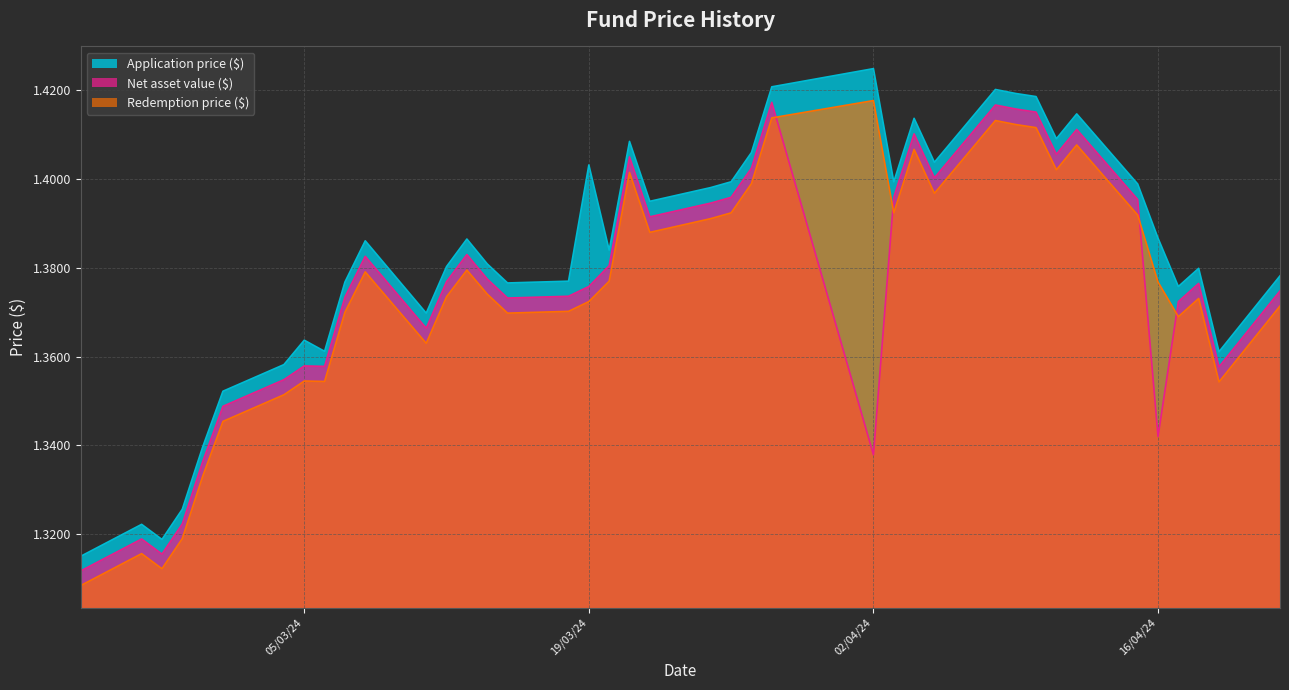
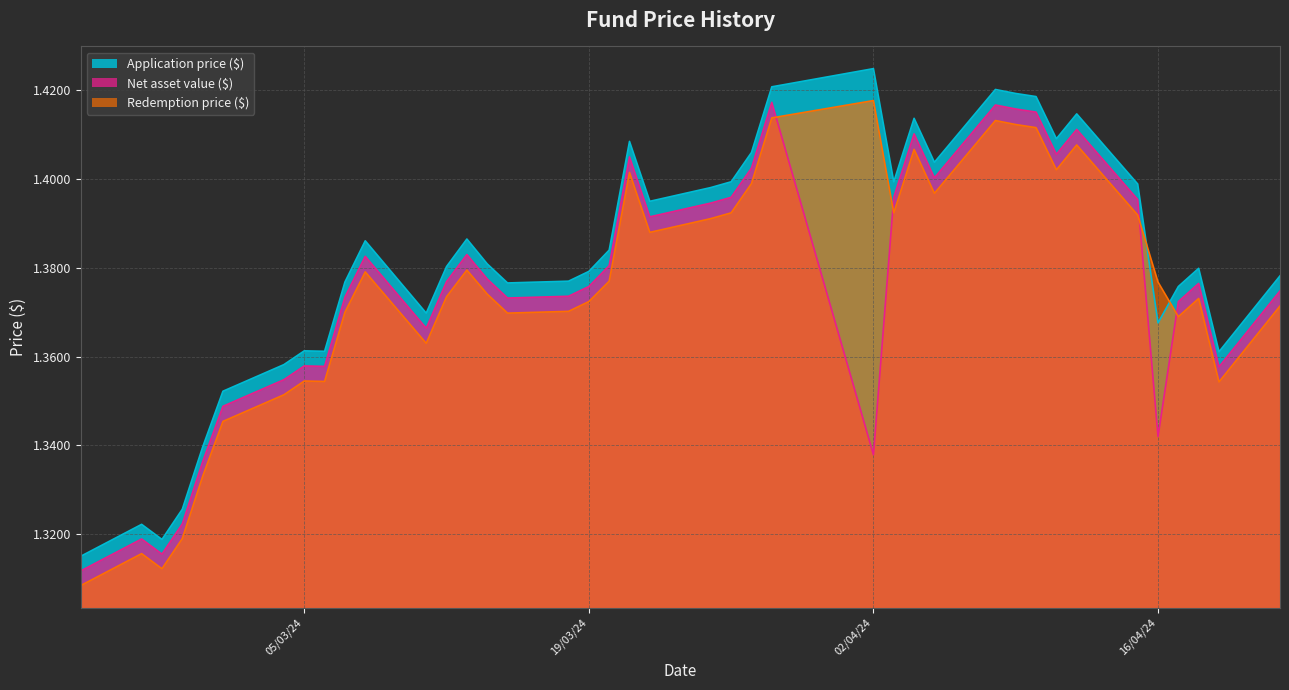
Application price ($), 05/03/24: 1.364 -> 1.361
Application price ($), 19/03/24: 1.403 -> 1.379
Application price ($), 16/04/24: 1.387 -> 1.368
